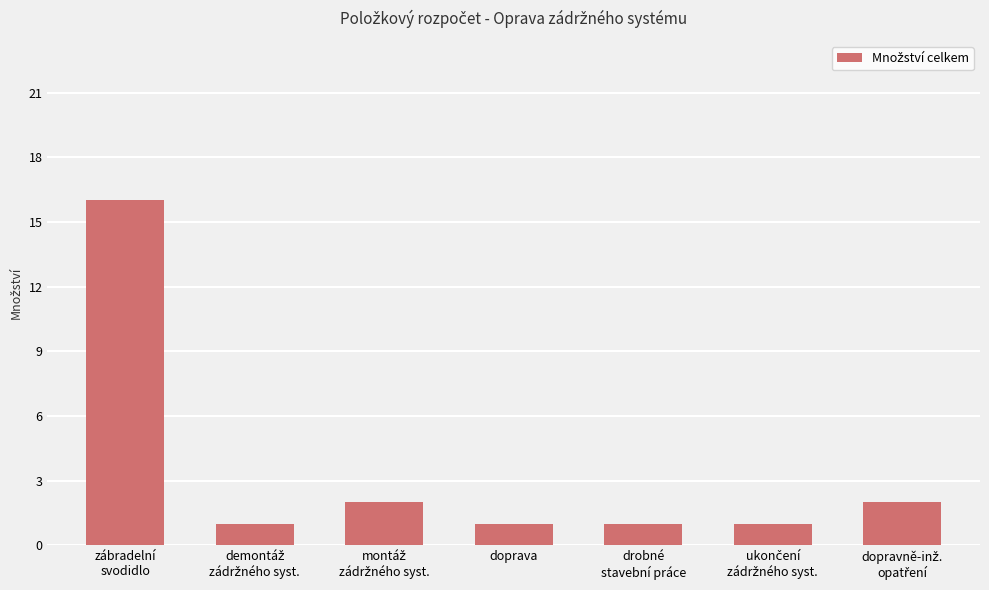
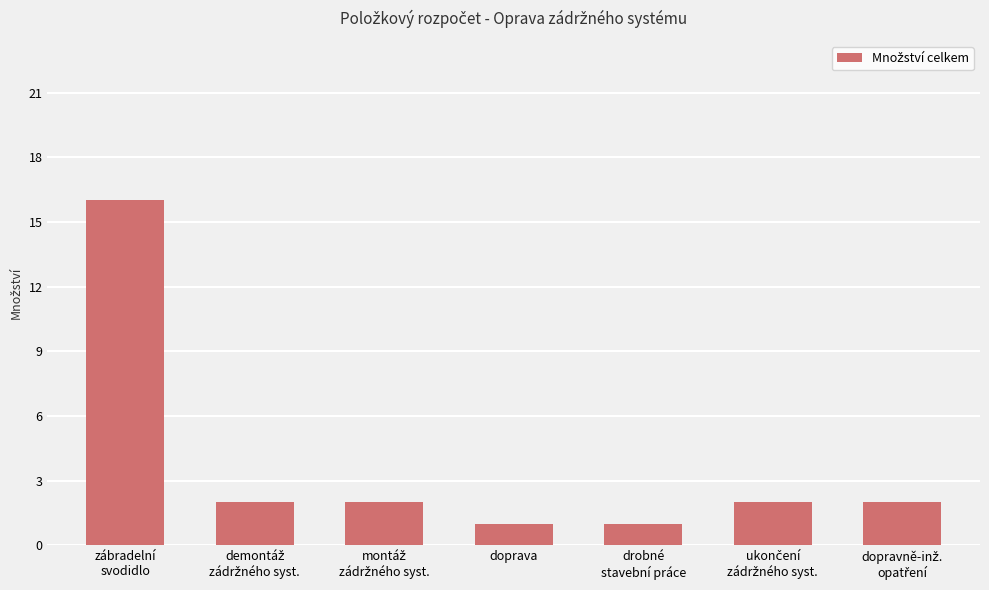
demontáž zádržného syst.: 1 -> 2
ukončení zádržného syst.: 1 -> 2
